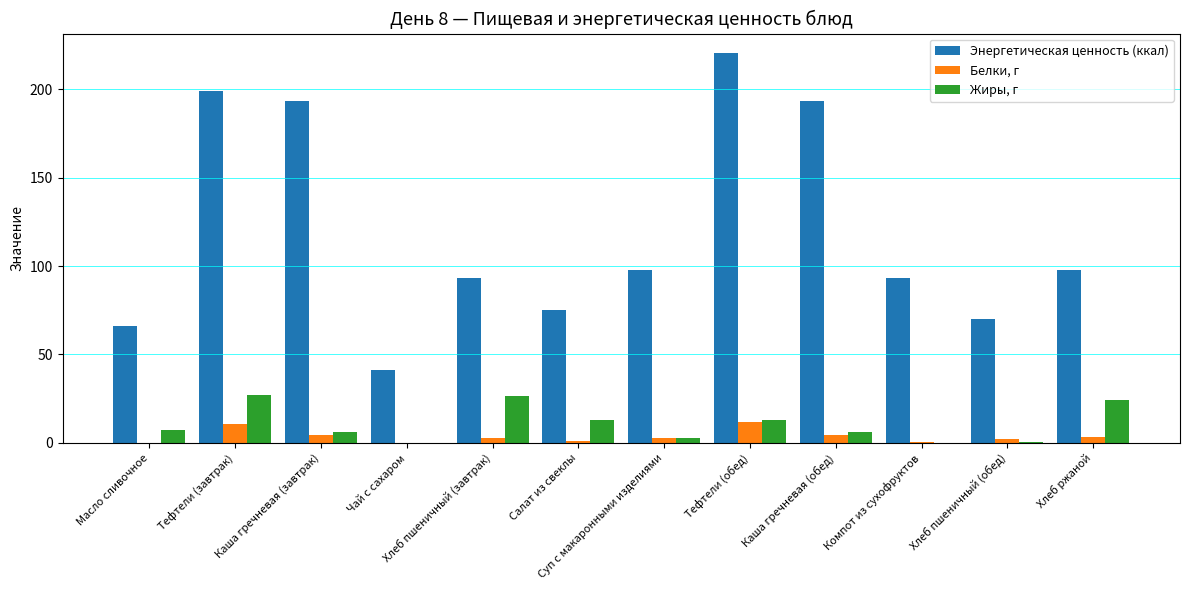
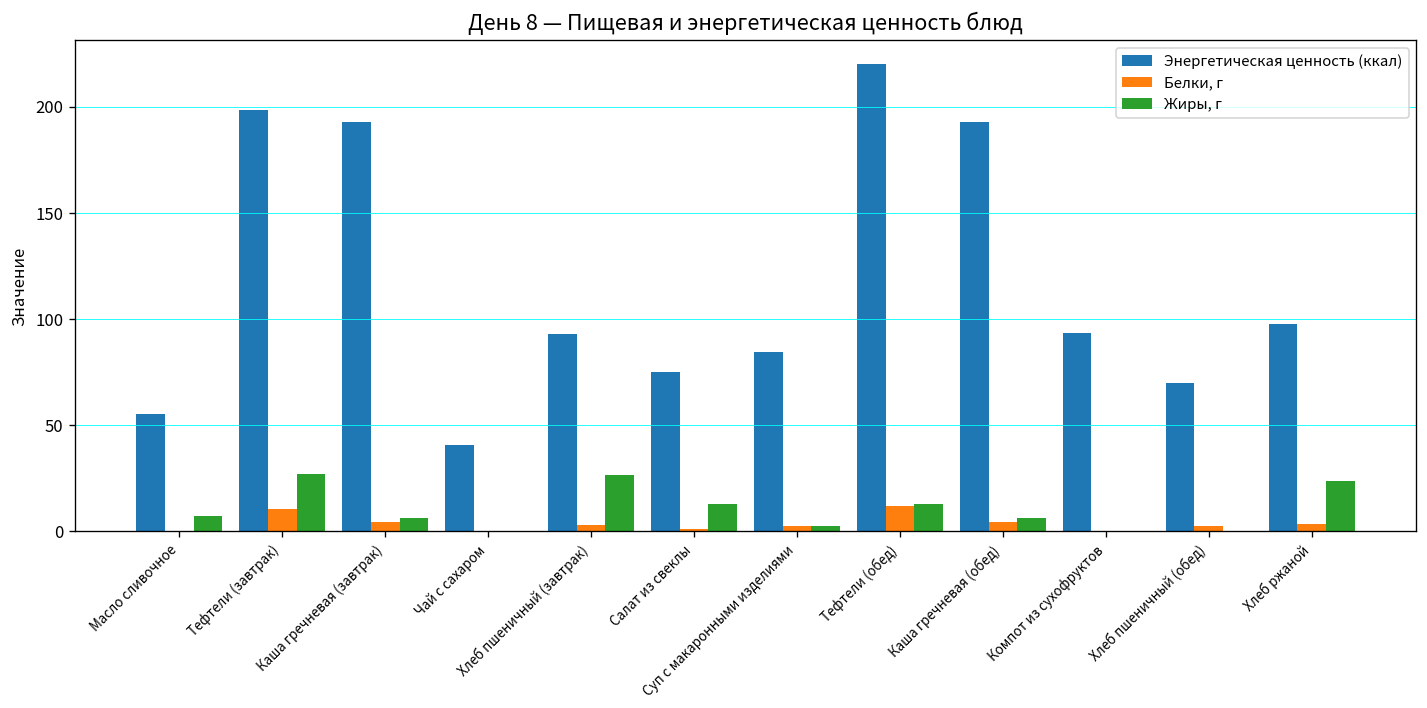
Энергетическая ценность (ккал), Масло сливочное: 66 -> 55
Энергетическая ценность (ккал), Суп с макаронными изделиями: 98 -> 85
